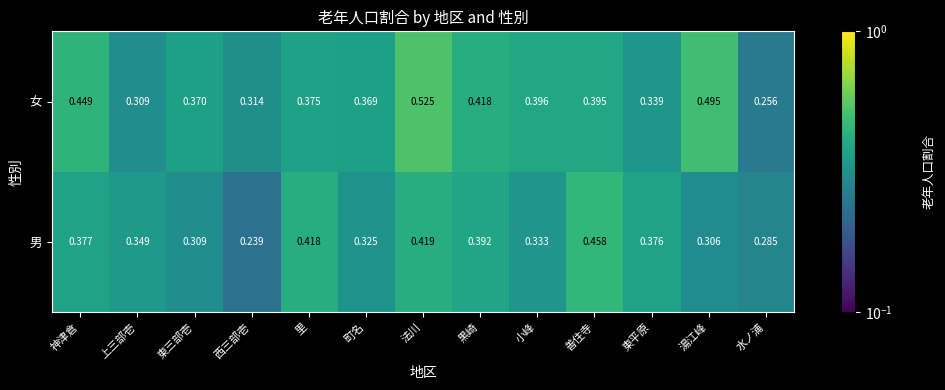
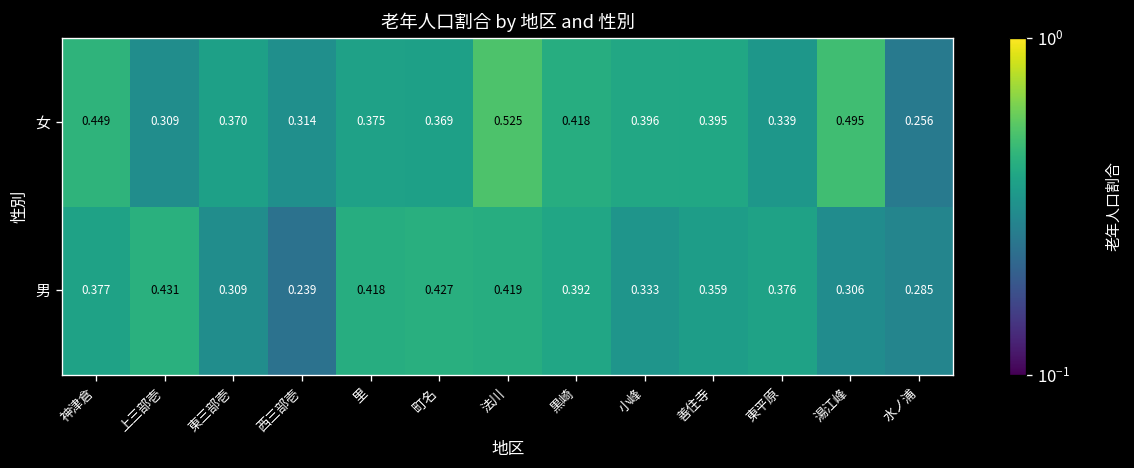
男, 上三部壱: 0.349 -> 0.431
男, 町名: 0.325 -> 0.427
男, 善住寺: 0.458 -> 0.359
